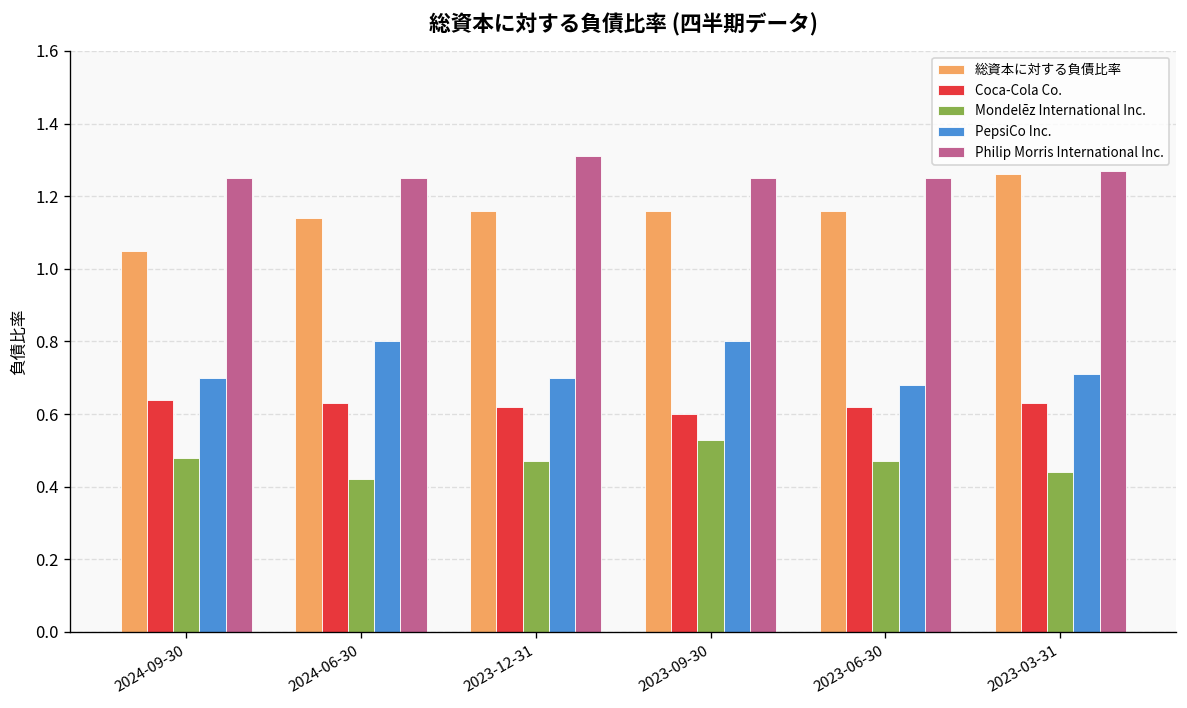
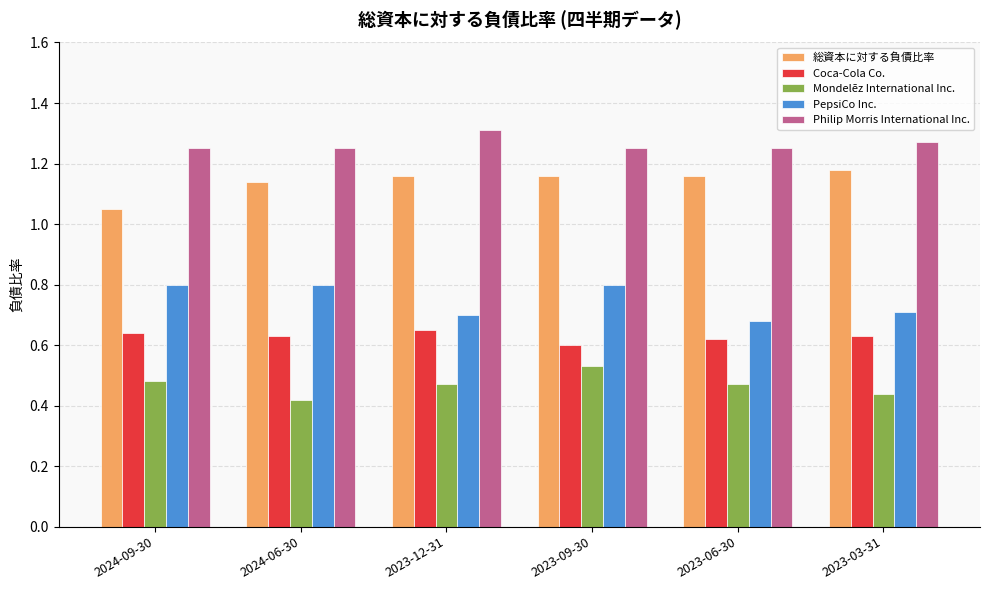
PepsiCo Inc., 2024-09-30: 0.7 -> 0.8
Coca-Cola Co., 2023-12-31: 0.62 -> 0.65
総資本に対する負債比率, 2023-03-31: 1.26 -> 1.18
